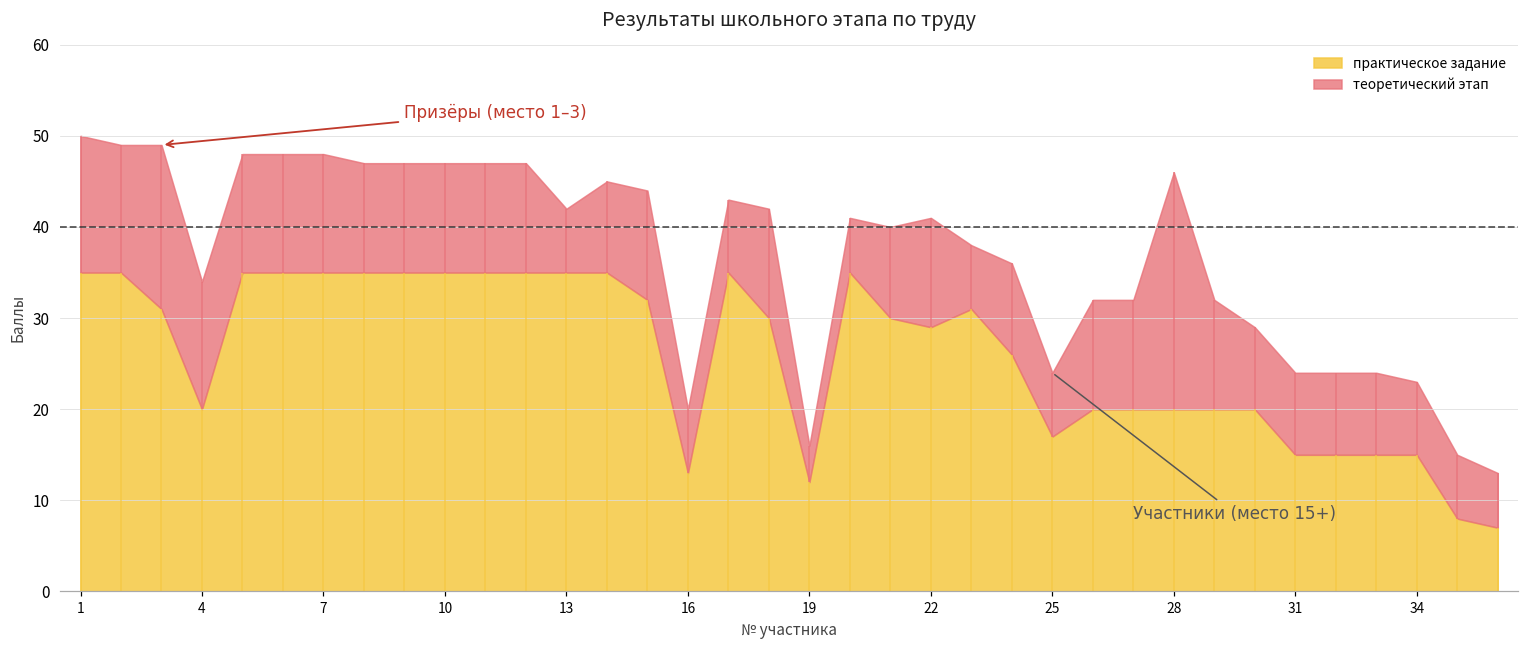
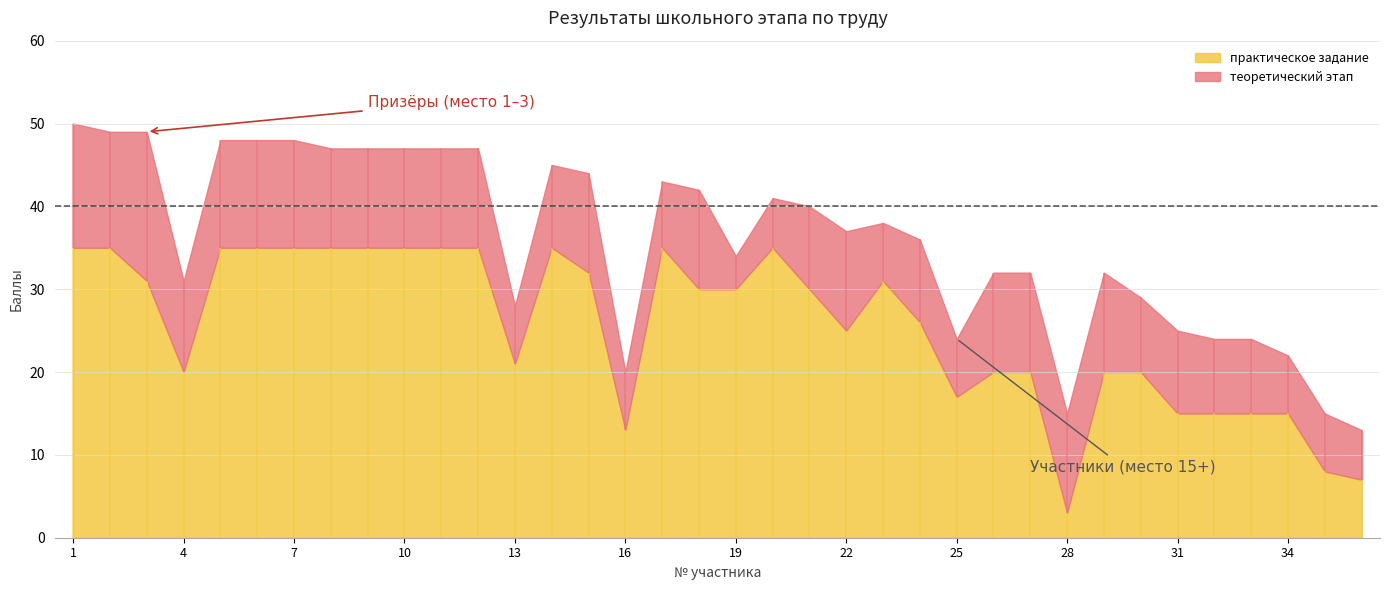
теоретический этап, 4: 14 -> 11
практическое задание, 13: 35 -> 21
практическое задание, 19: 12 -> 30
практическое задание, 22: 29 -> 25
практическое задание, 28: 20 -> 3
теоретический этап, 28: 26 -> 12
теоретический этап, 31: 9 -> 10
теоретический этап, 34: 8 -> 7
